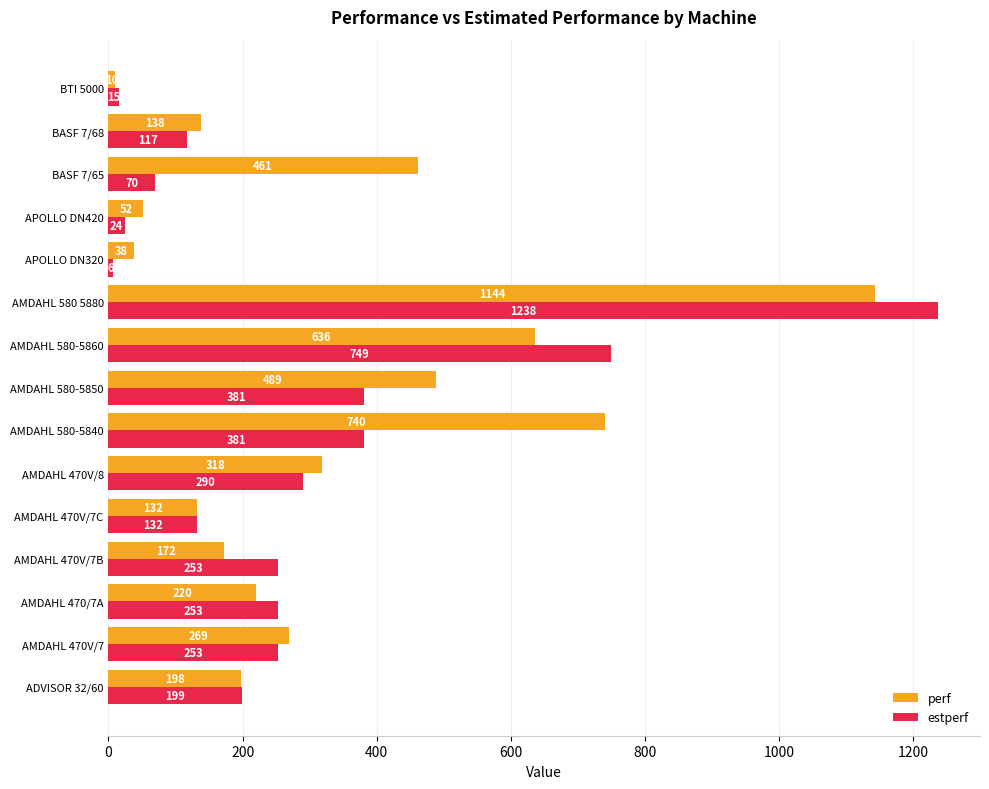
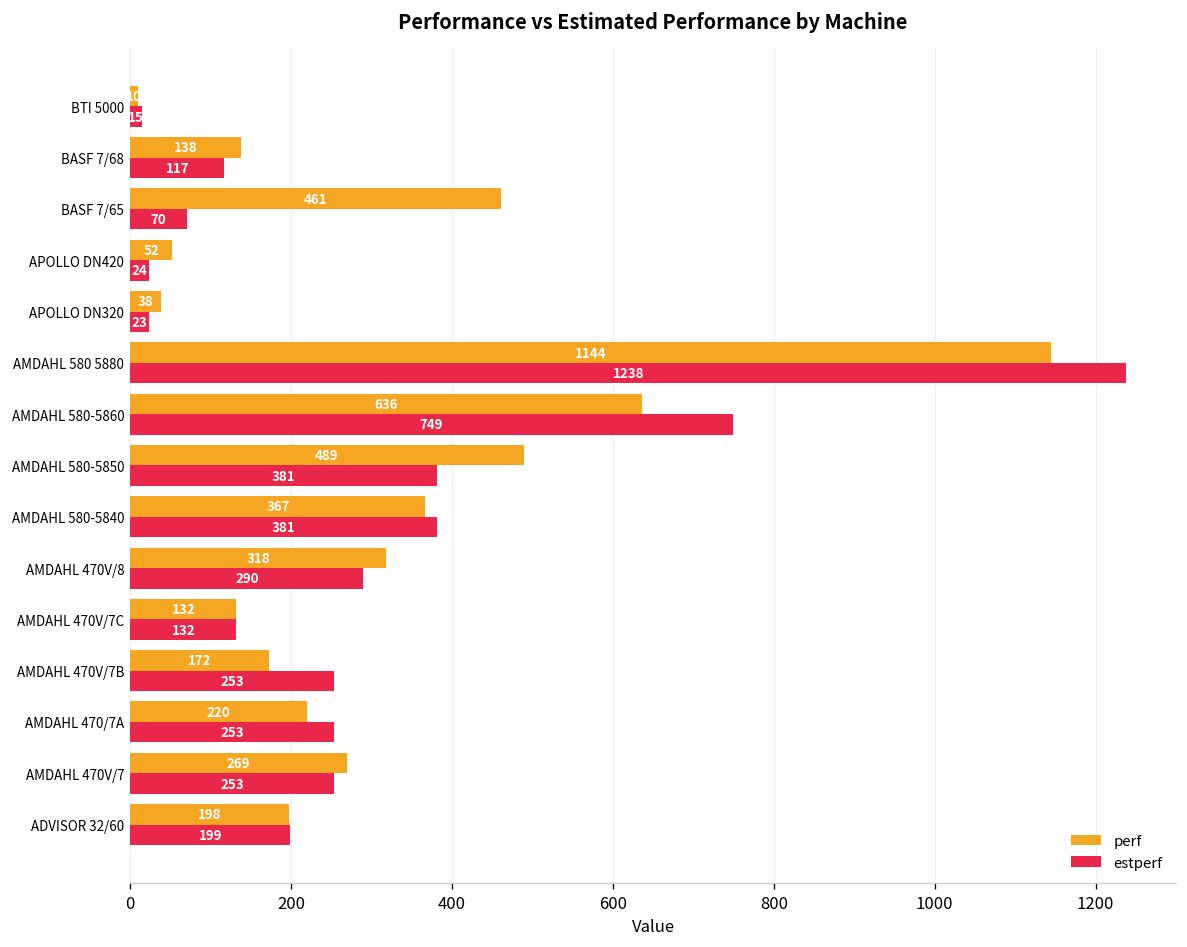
estperf, APOLLO DN320: 6 -> 23
perf, AMDAHL 580-5840: 740 -> 367
